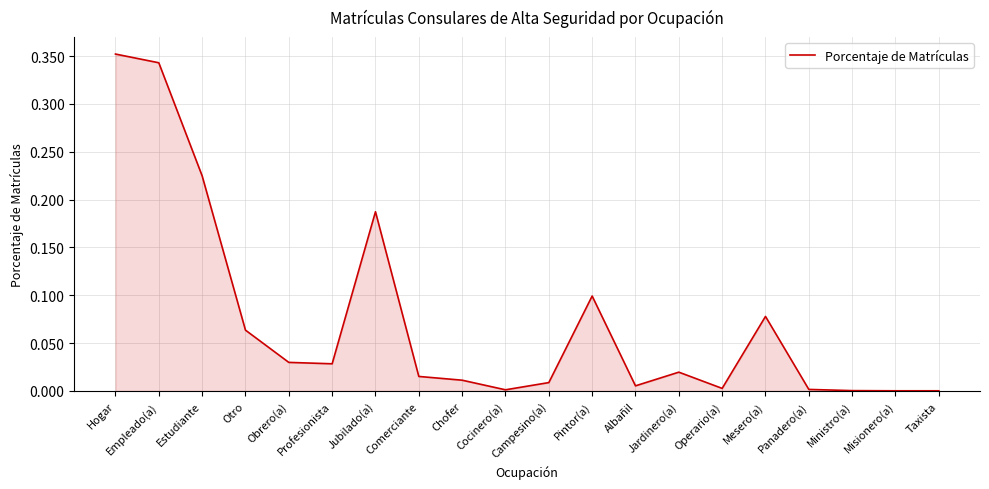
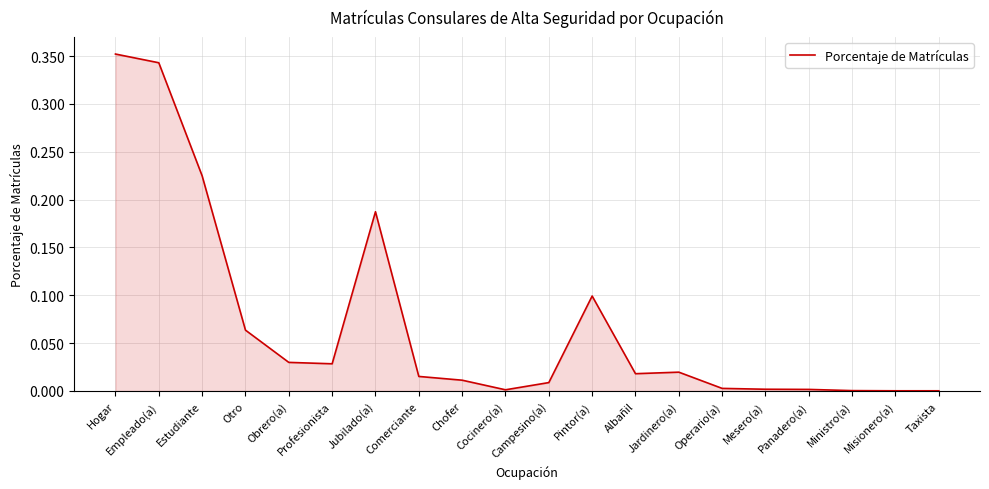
Albañil: 0.01 -> 0.02
Mesero(a): 0.08 -> 0.00
